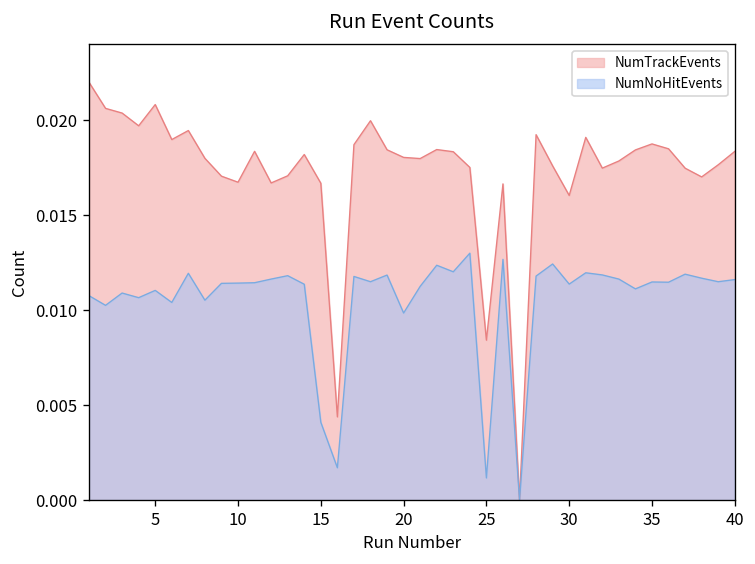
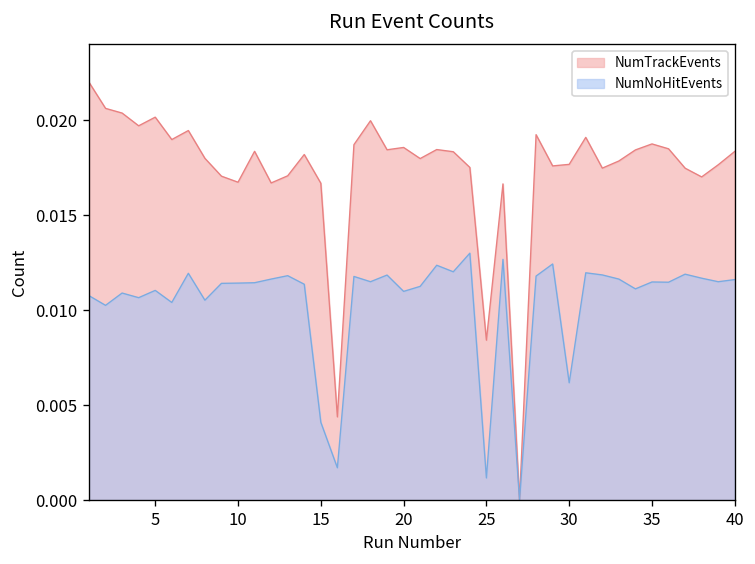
NumTrackEvents, 5: 0.0208 -> 0.0202
NumTrackEvents, 20: 0.0180 -> 0.0186
NumNoHitEvents, 20: 0.0098 -> 0.0110
NumTrackEvents, 30: 0.0160 -> 0.0177
NumNoHitEvents, 30: 0.0114 -> 0.0062
